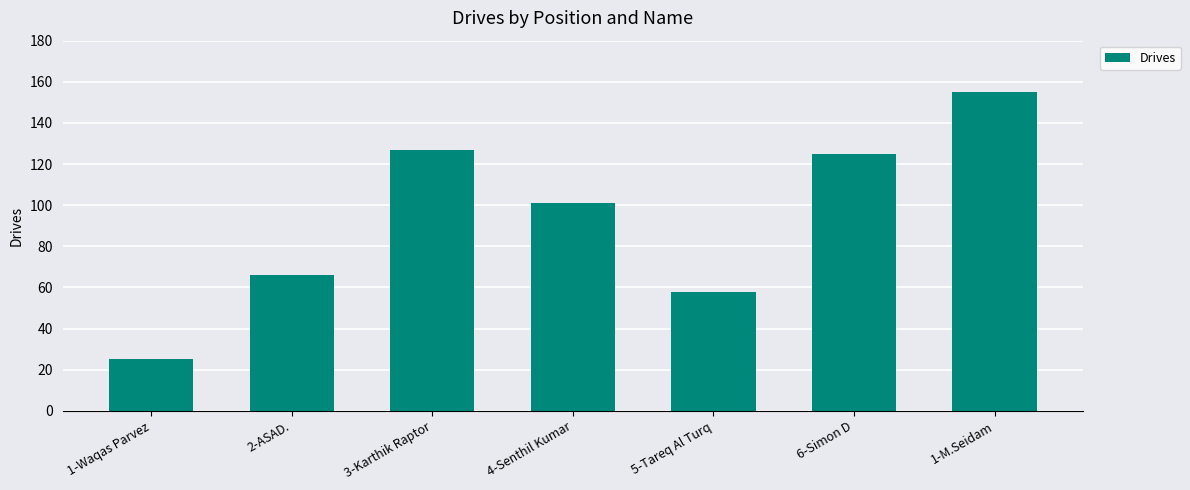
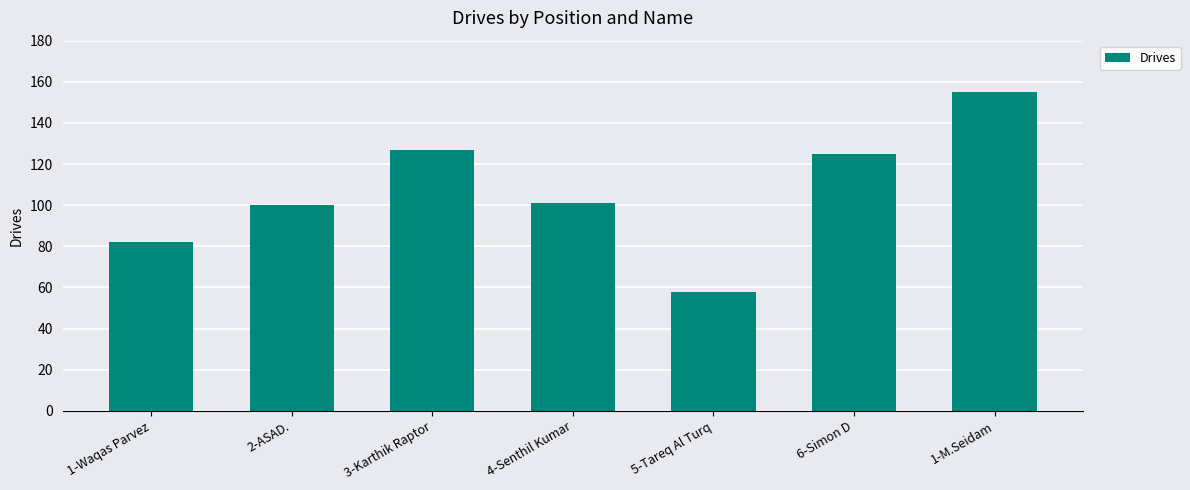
1-Waqas Parvez: 25 -> 82
2-ASAD.: 66 -> 100
